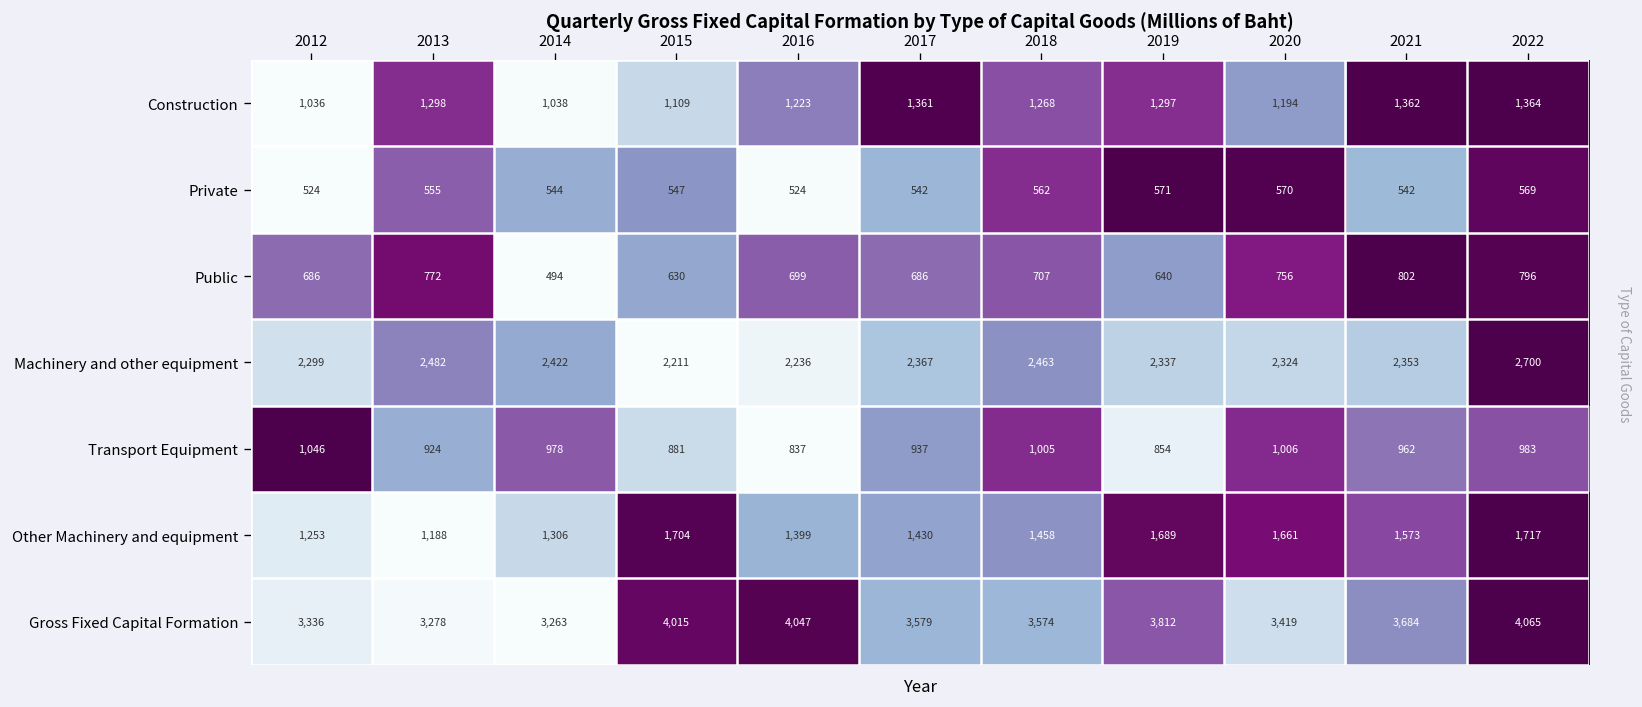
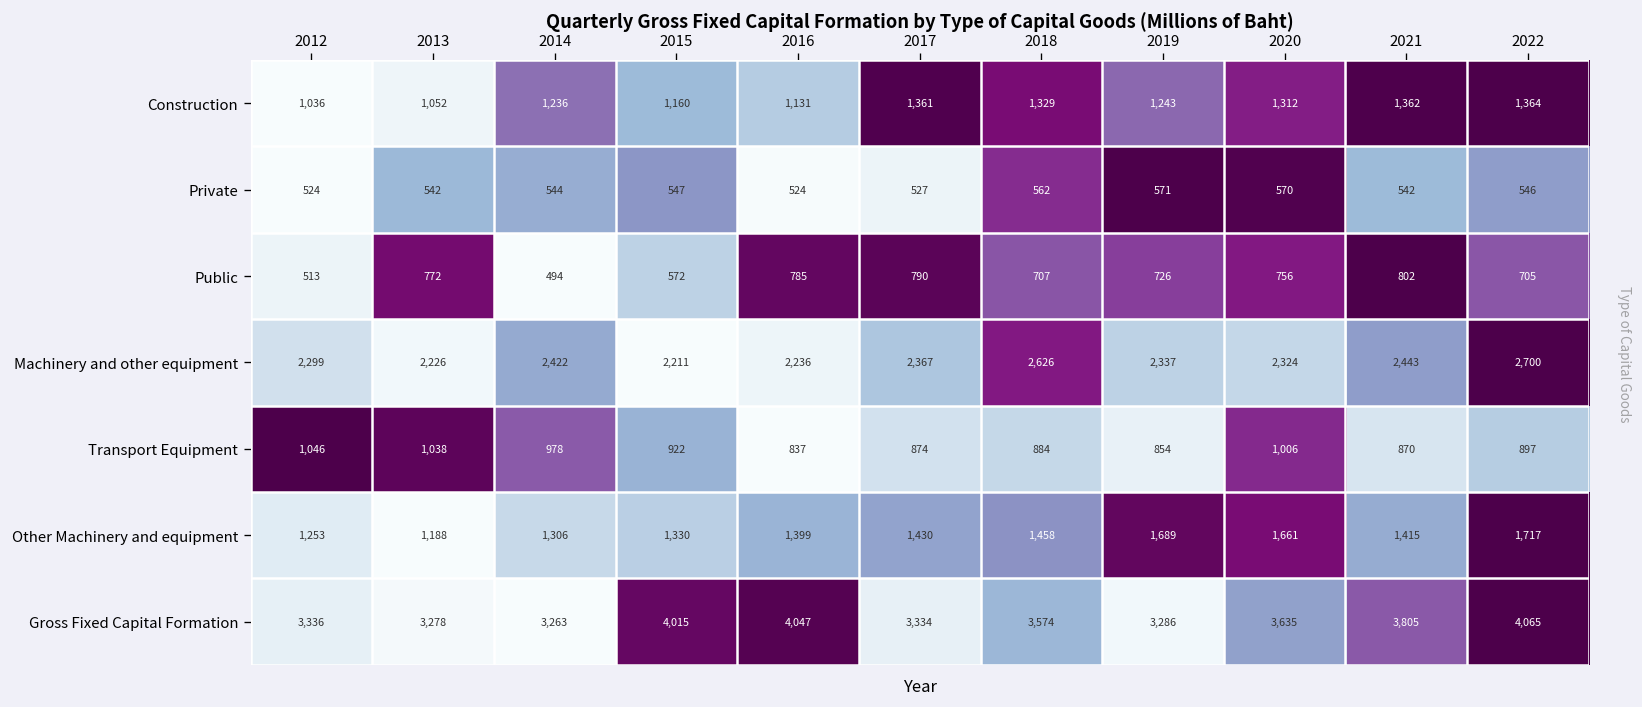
Construction, 2013: 1,298 -> 1,052
Construction, 2014: 1,038 -> 1,236
Construction, 2015: 1,109 -> 1,160
Construction, 2016: 1,223 -> 1,131
Construction, 2018: 1,268 -> 1,329
Construction, 2019: 1,297 -> 1,243
Construction, 2020: 1,194 -> 1,312
Private, 2013: 555 -> 542
Private, 2017: 542 -> 527
Private, 2022: 569 -> 546
Public, 2012: 686 -> 513
Public, 2015: 630 -> 572
Public, 2016: 699 -> 785
Public, 2017: 686 -> 790
Public, 2019: 640 -> 726
Public, 2022: 796 -> 705
Machinery and other equipment, 2013: 2,482 -> 2,226
Machinery and other equipment, 2018: 2,463 -> 2,626
Machinery and other equipment, 2021: 2,353 -> 2,443
Transport Equipment, 2013: 924 -> 1,038
Transport Equipment, 2015: 881 -> 922
Transport Equipment, 2017: 937 -> 874
Transport Equipment, 2018: 1,005 -> 884
Transport Equipment, 2021: 962 -> 870
Transport Equipment, 2022: 983 -> 897
Other Machinery and equipment, 2015: 1,704 -> 1,330
Other Machinery and equipment, 2021: 1,573 -> 1,415
Gross Fixed Capital Formation, 2017: 3,579 -> 3,334
Gross Fixed Capital Formation, 2019: 3,812 -> 3,286
Gross Fixed Capital Formation, 2020: 3,419 -> 3,635
Gross Fixed Capital Formation, 2021: 3,684 -> 3,805
